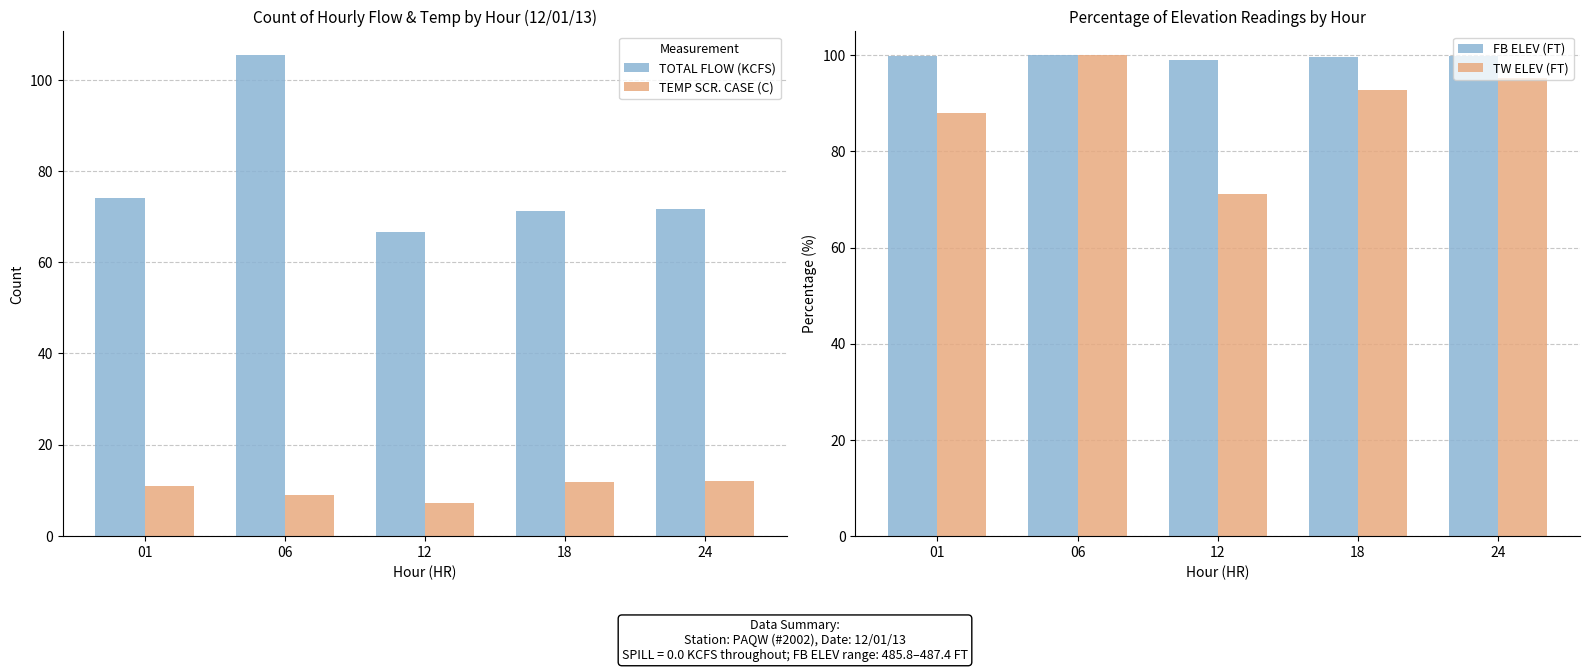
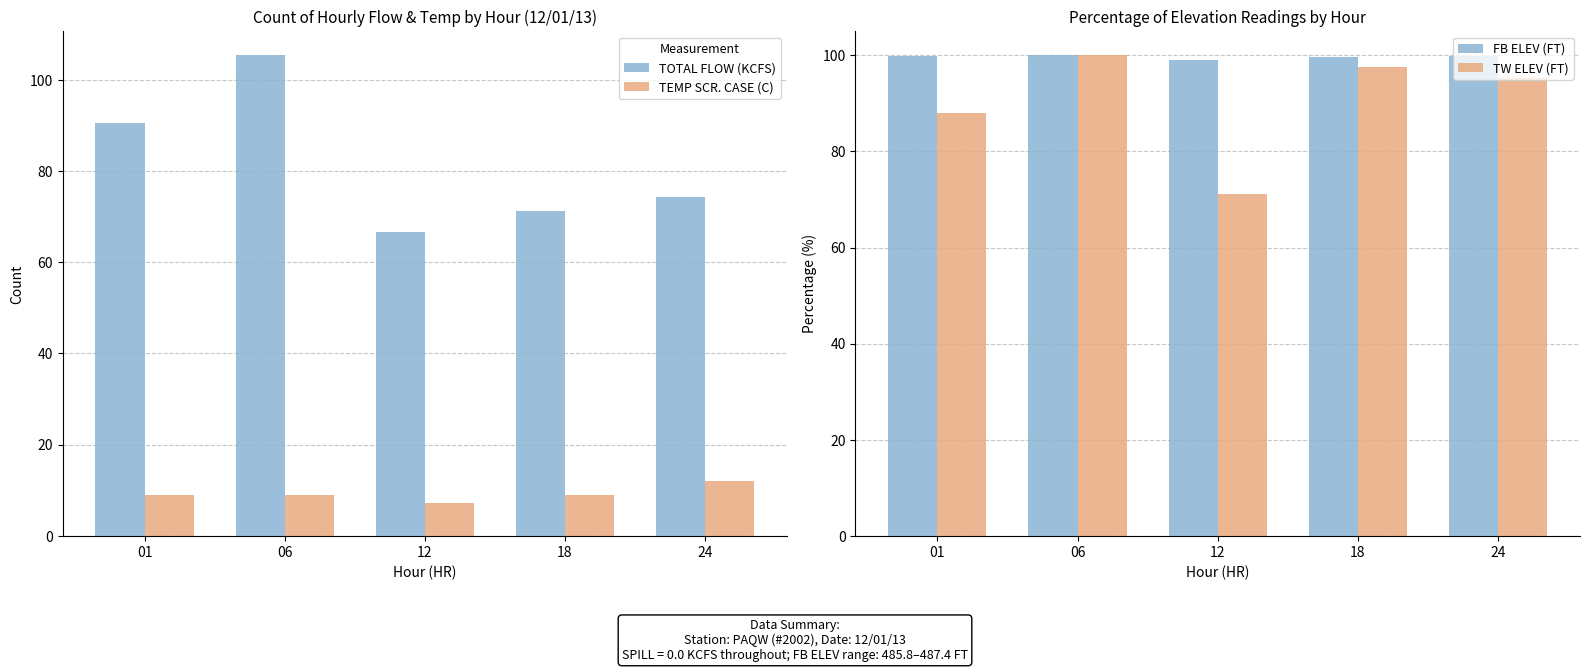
Count of Hourly Flow & Temp by Hour (12/01/13), TOTAL FLOW (KCFS), 01: 74 -> 91
Count of Hourly Flow & Temp by Hour (12/01/13), TEMP SCR. CASE (C), 01: 11 -> 9
Count of Hourly Flow & Temp by Hour (12/01/13), TEMP SCR. CASE (C), 18: 12 -> 9
Count of Hourly Flow & Temp by Hour (12/01/13), TOTAL FLOW (KCFS), 24: 72 -> 74
Percentage of Elevation Readings by Hour, TW ELEV (FT), 18: 93 -> 98
